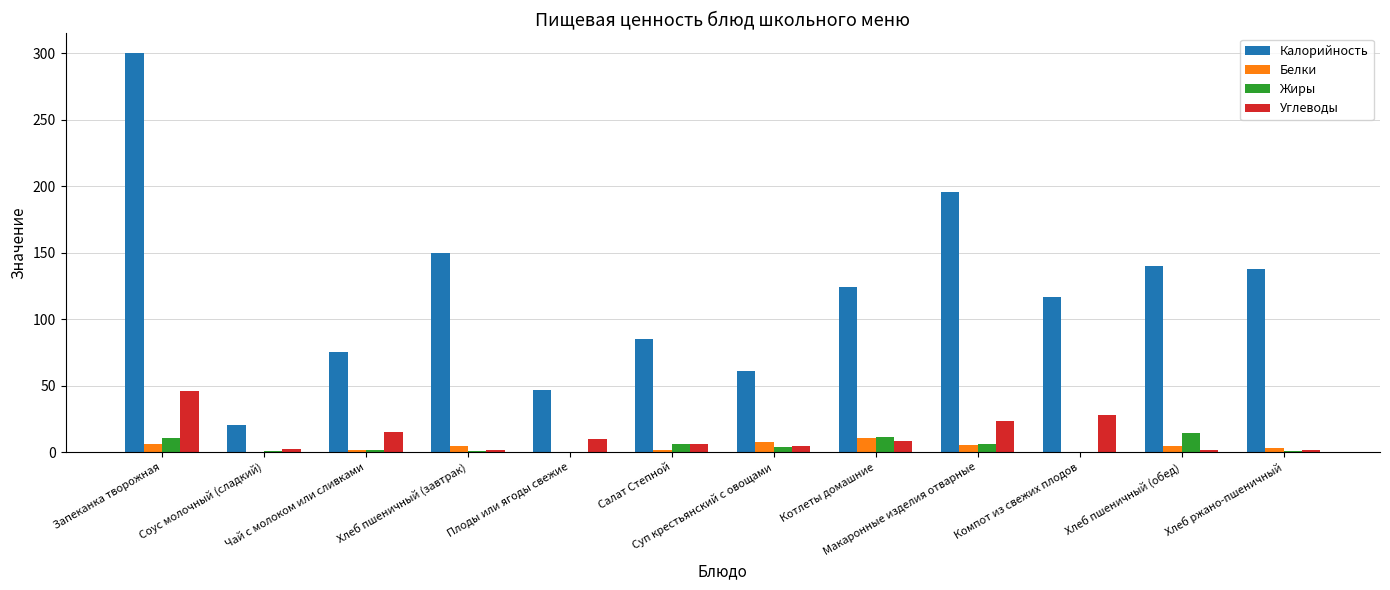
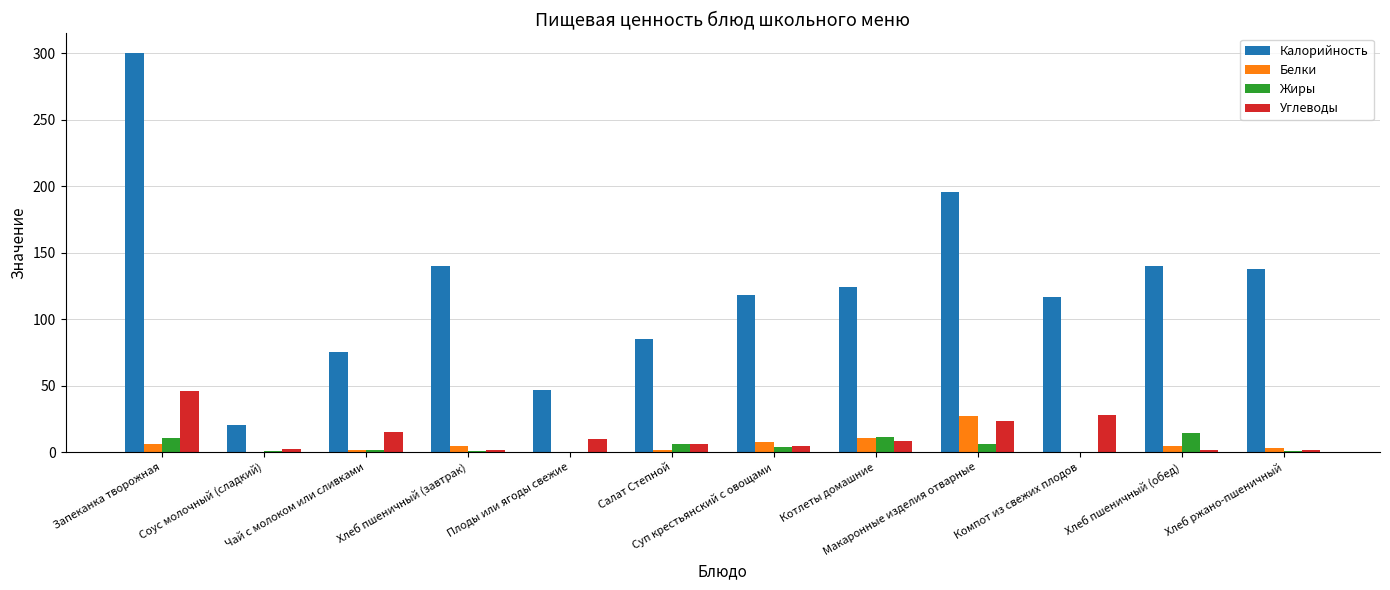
Калорийность, Хлеб пшеничный (завтрак): 150 -> 140
Калорийность, Суп крестьянский с овощами: 61 -> 118
Белки, Макаронные изделия отварные: 5 -> 27
